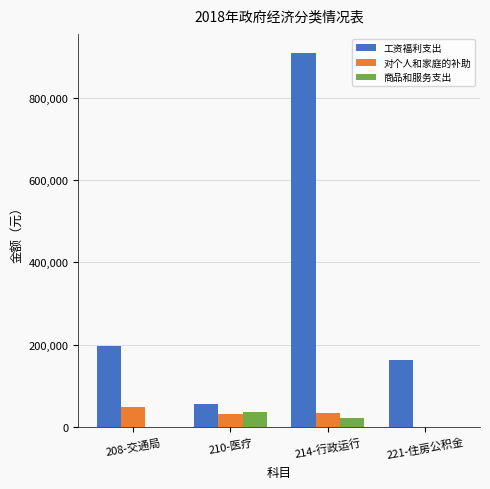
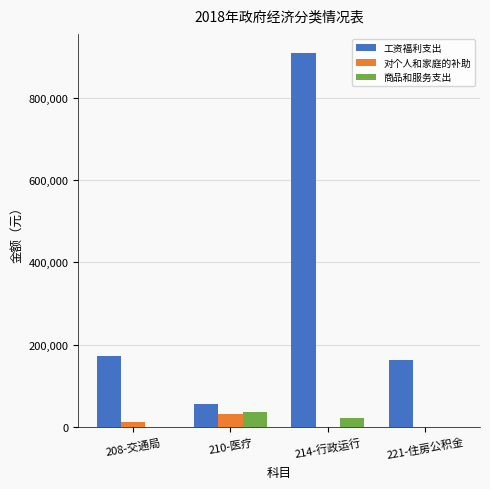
工资福利支出, 208-交通局: 200,000 -> 170,000
对个人和家庭的补助, 208-交通局: 50,000 -> 10,000
对个人和家庭的补助, 214-行政运行: 30,000 -> 0
